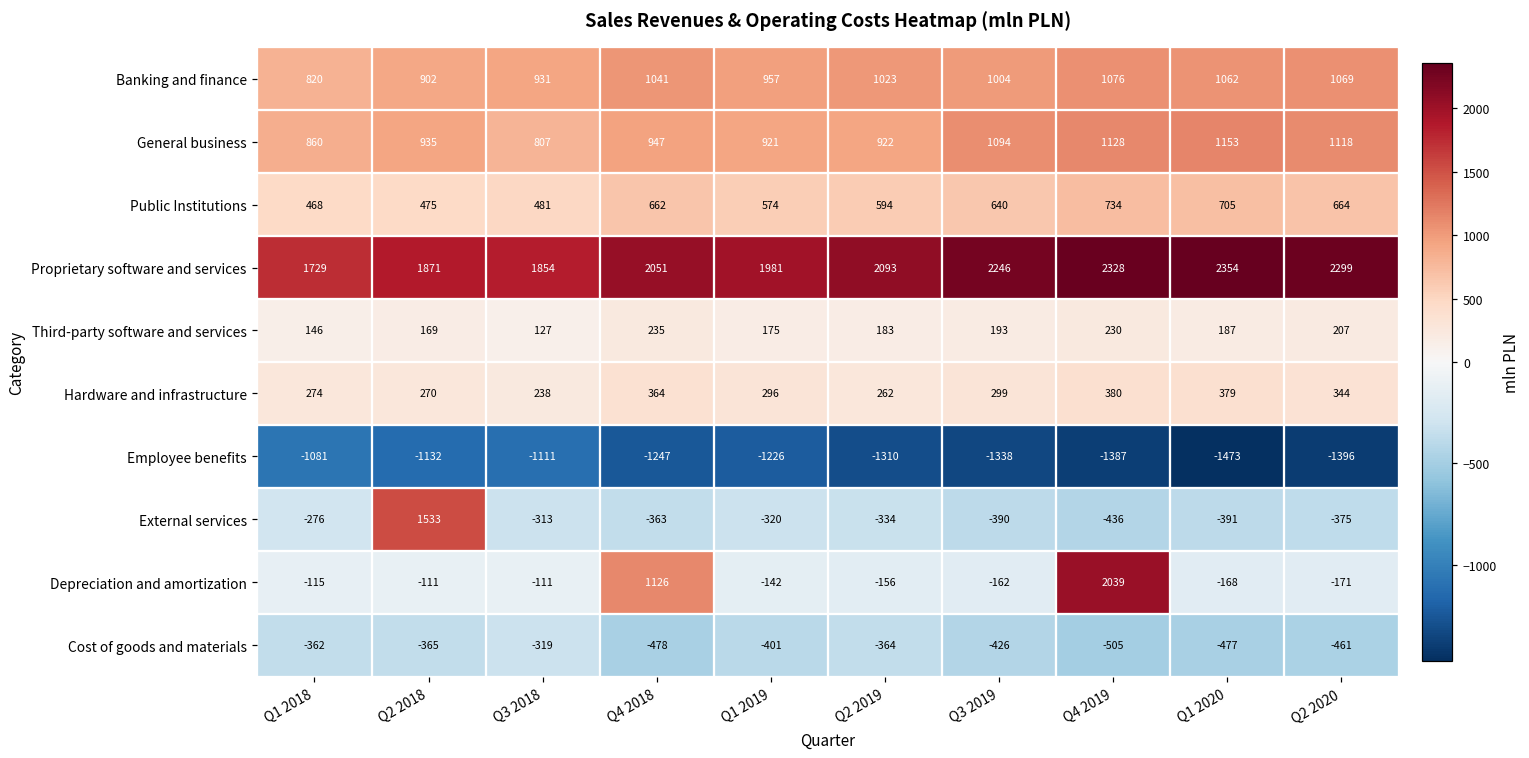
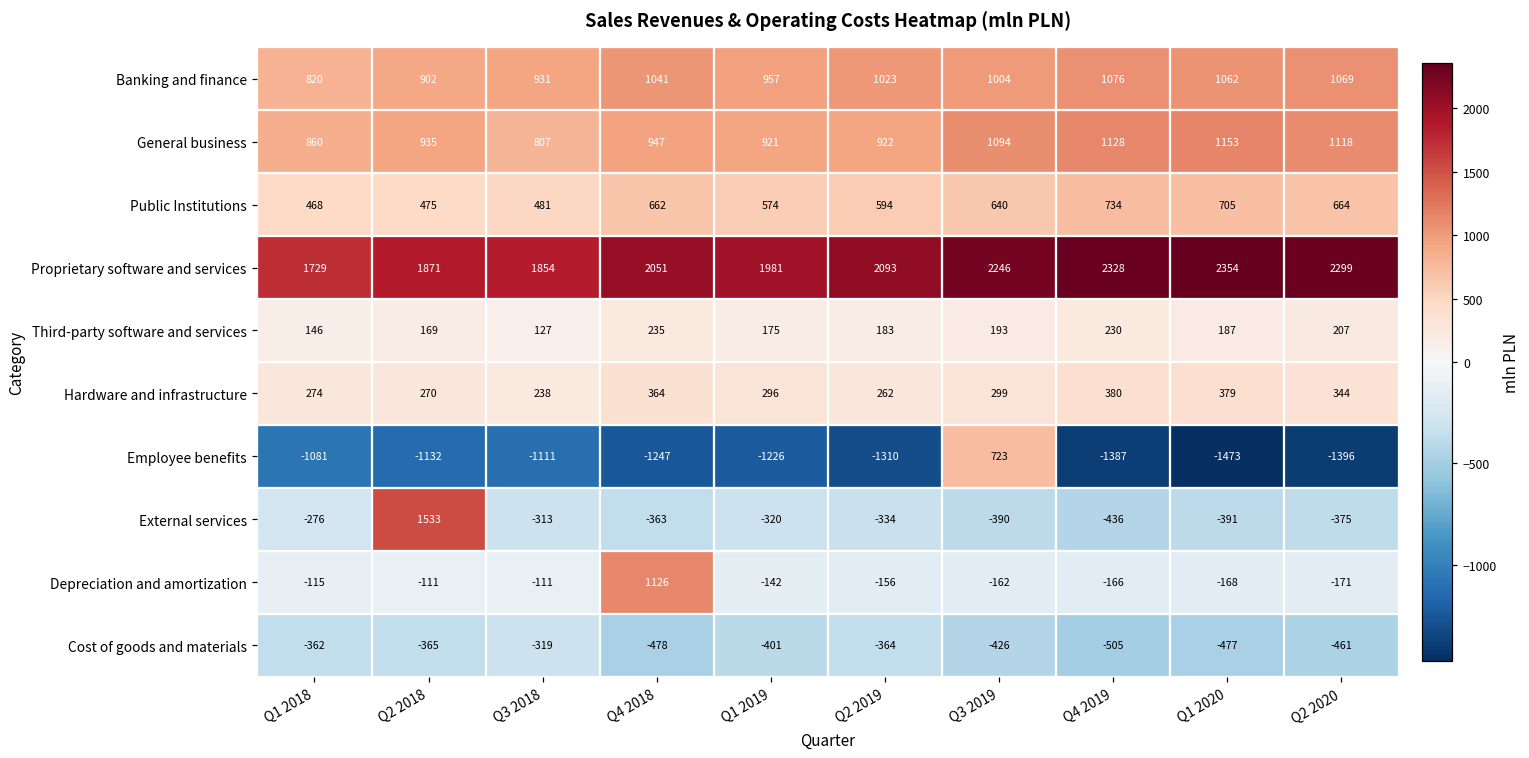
Employee benefits, Q3 2019: -1338 -> 723
Depreciation and amortization, Q4 2019: 2039 -> -166
